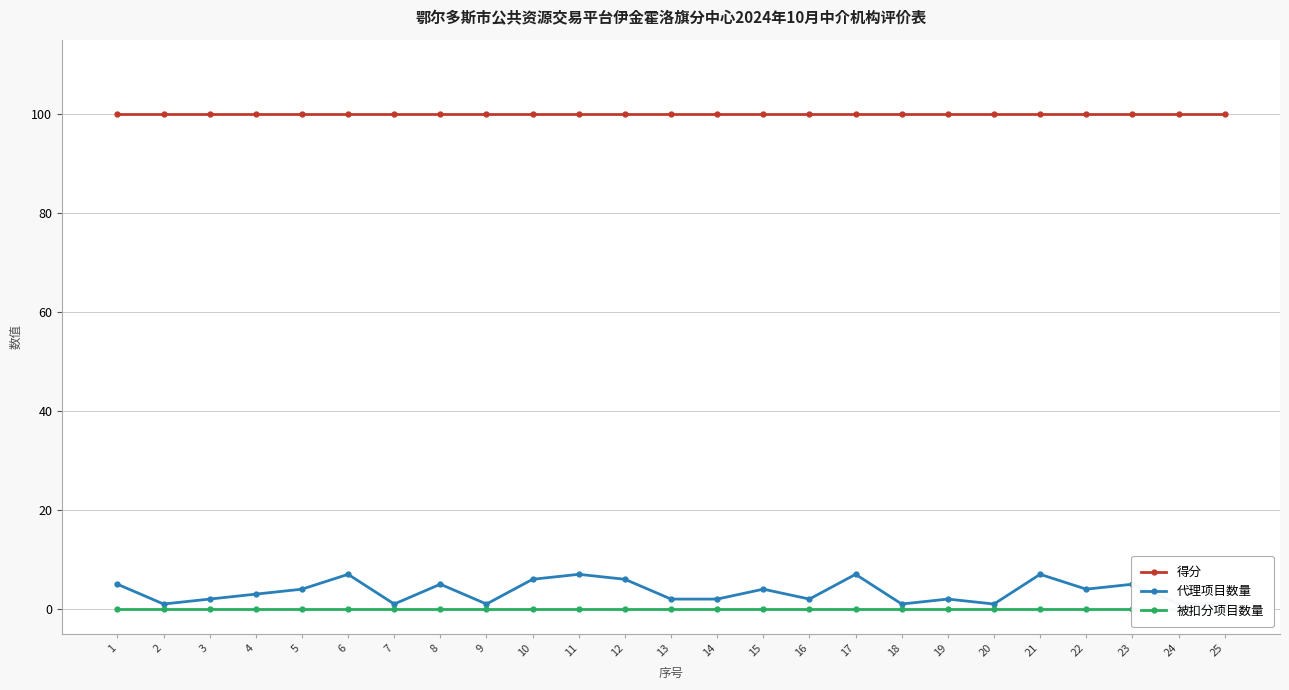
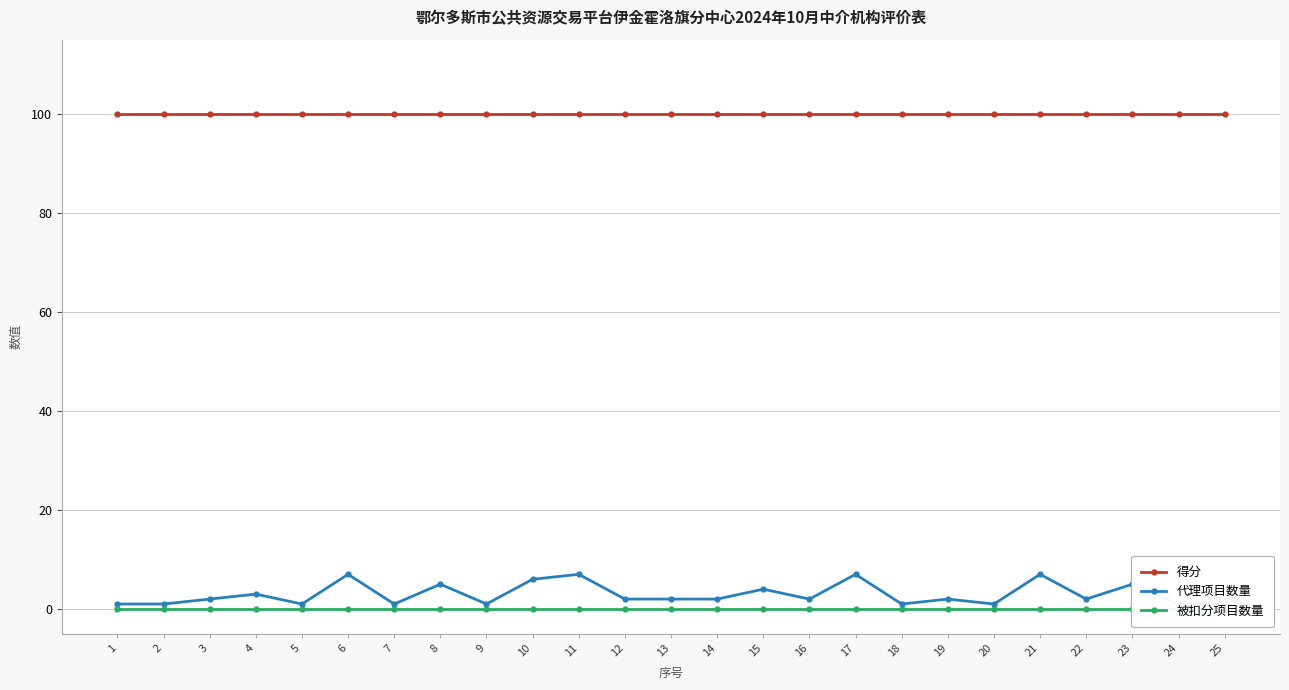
代理项目数量, 1: 5 -> 1
代理项目数量, 5: 4 -> 1
代理项目数量, 12: 6 -> 2
代理项目数量, 22: 4 -> 2
